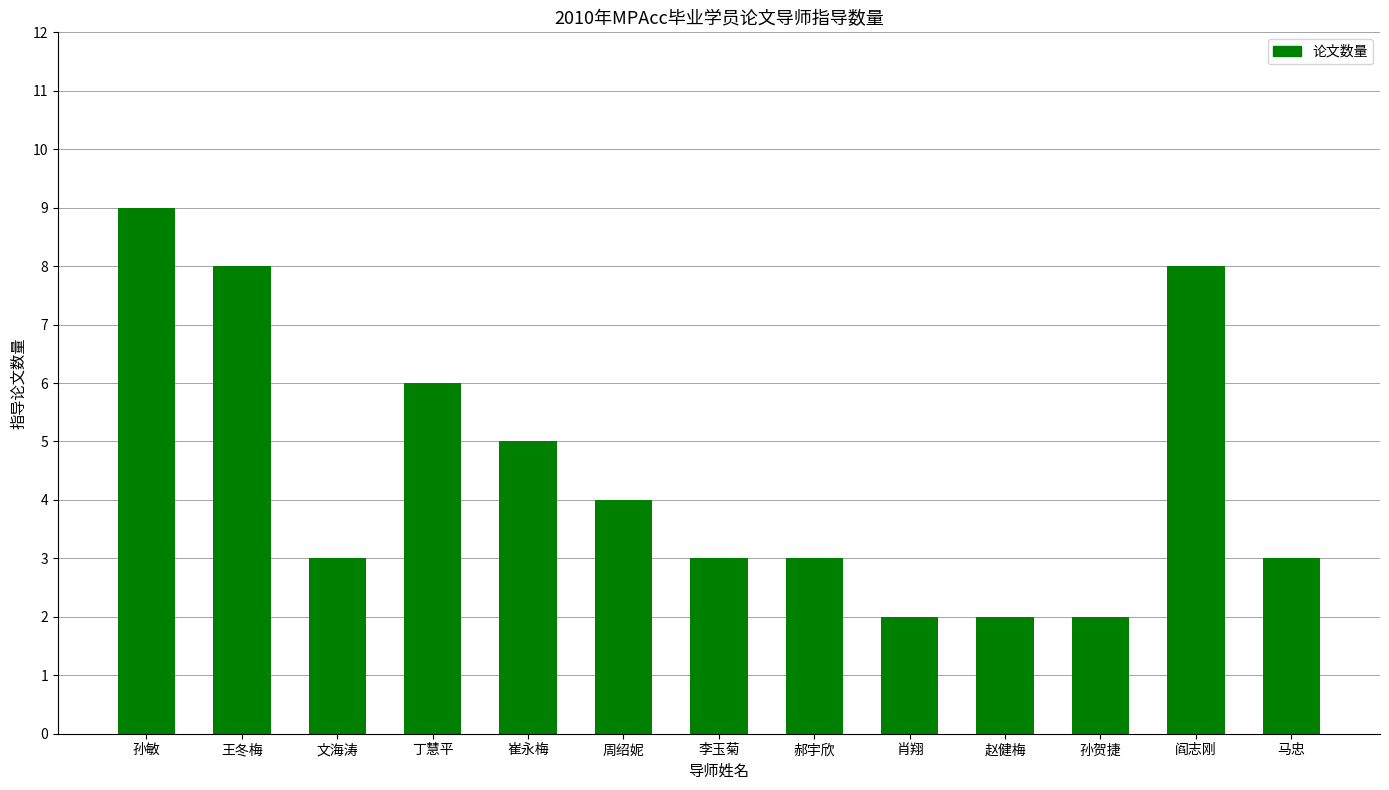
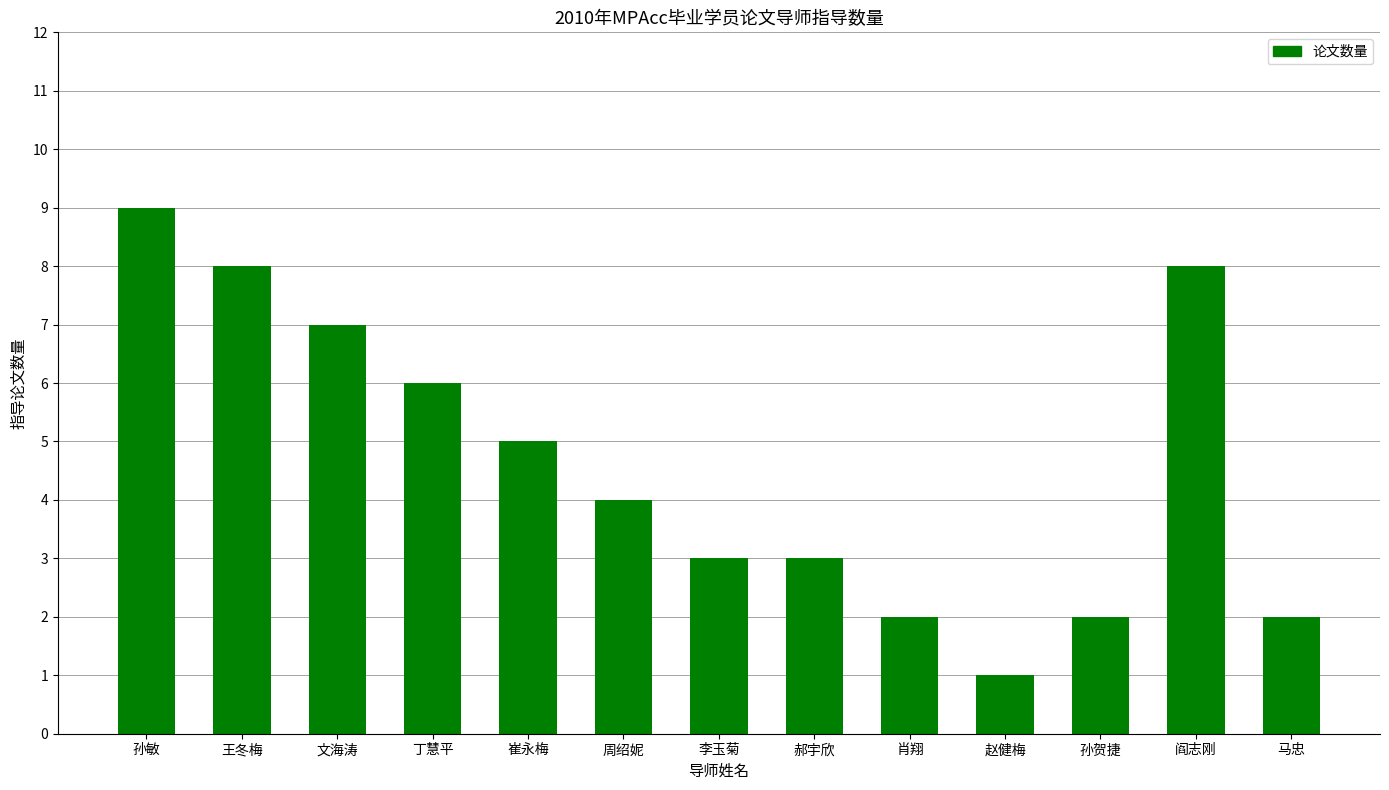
文海涛: 3 -> 7
赵健梅: 2 -> 1
马忠: 3 -> 2
